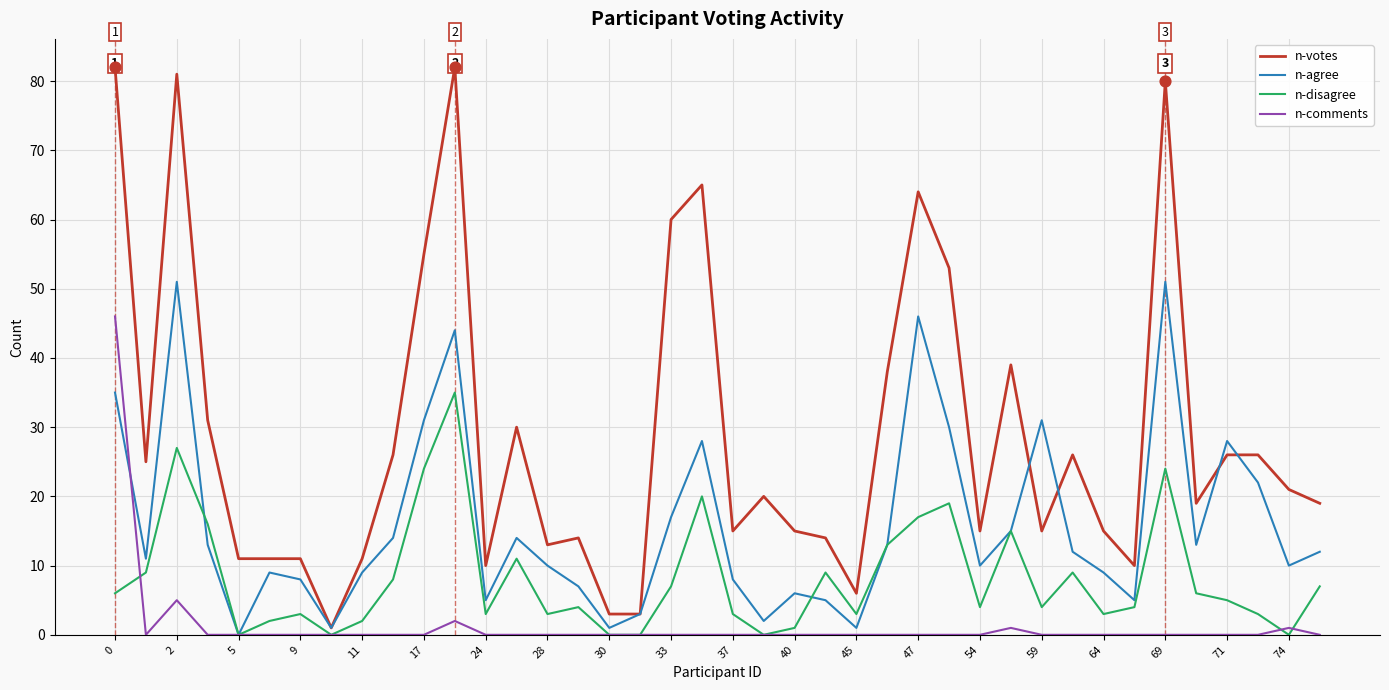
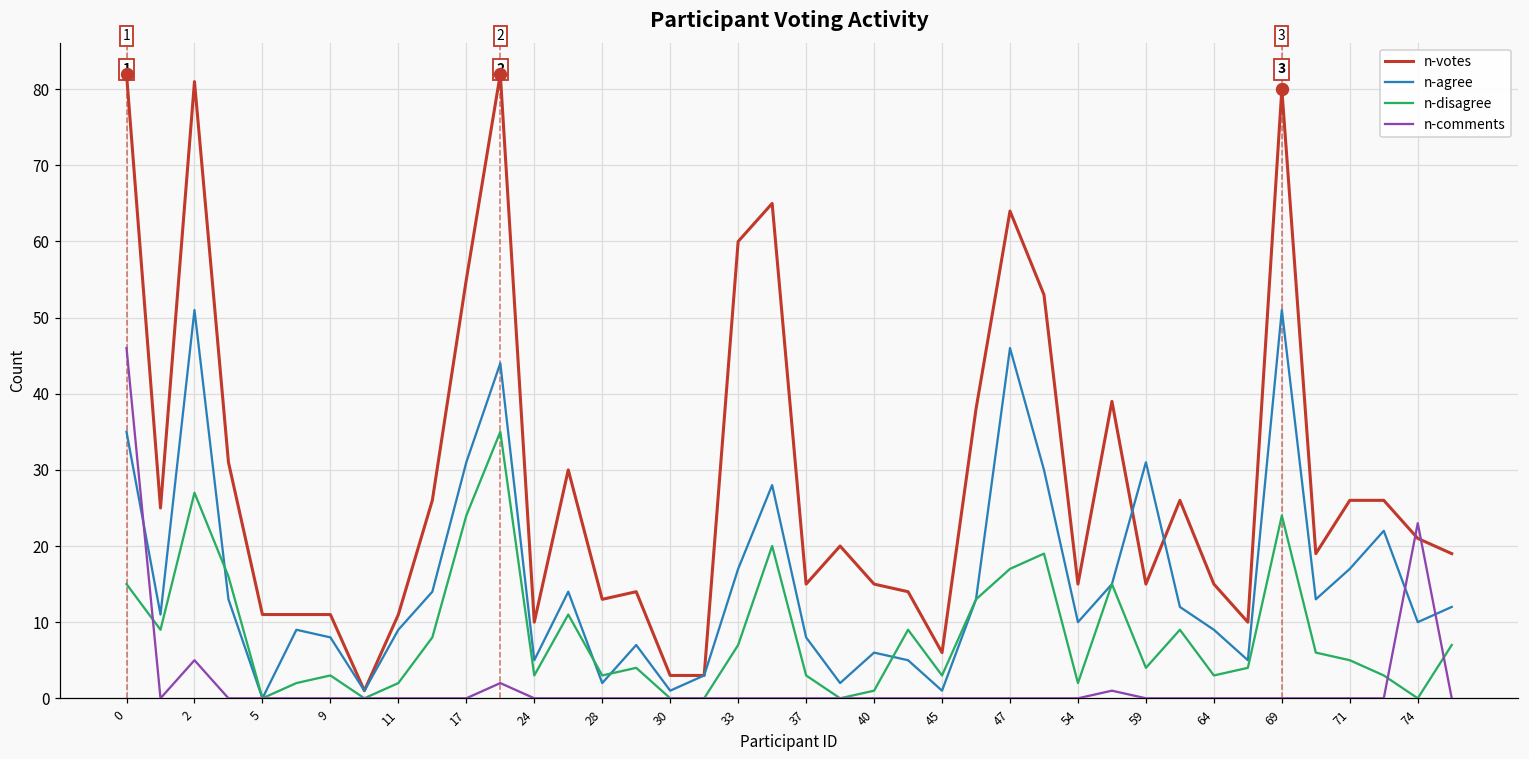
n-disagree, 0: 6 -> 15
n-agree, 28: 10 -> 2
n-disagree, 54: 4 -> 2
n-agree, 71: 28 -> 17
n-comments, 74: 1 -> 23
